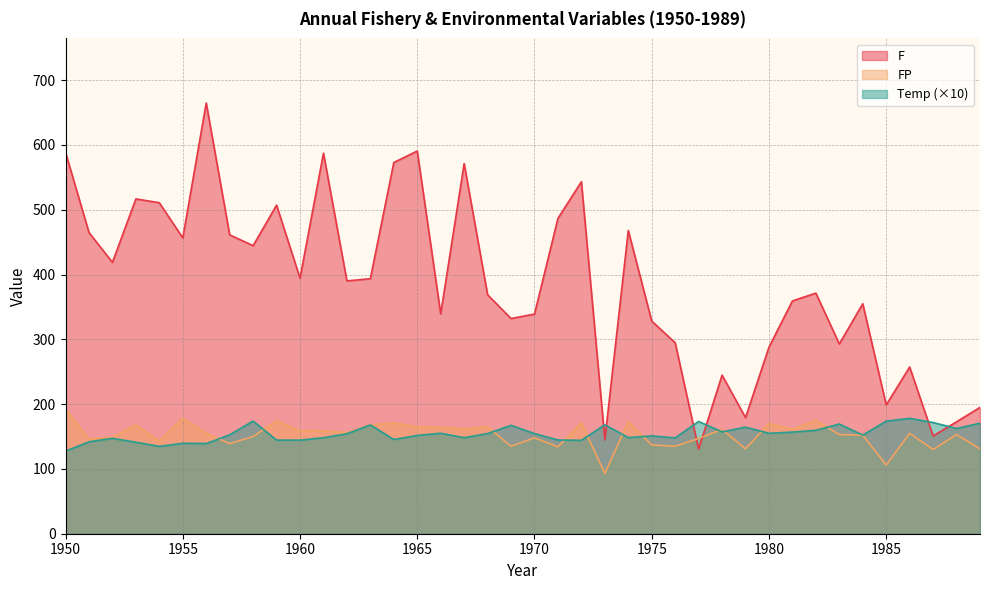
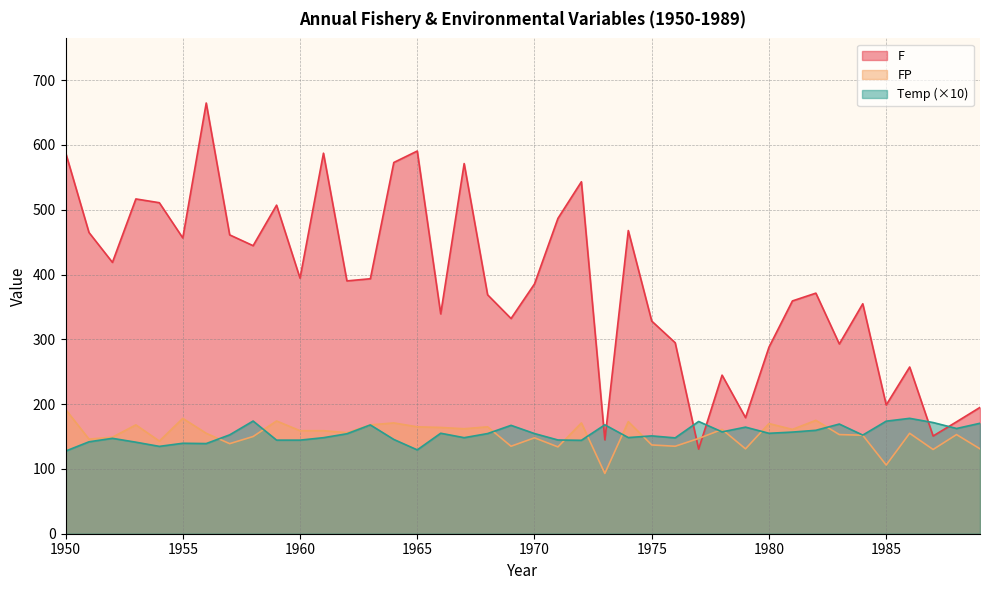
Temp (×10), 1965: 150 -> 130
F, 1970: 340 -> 390
